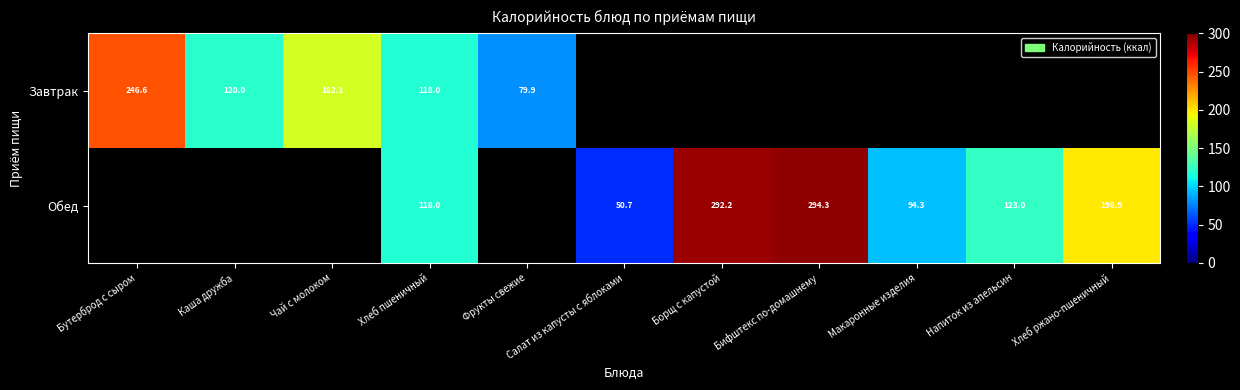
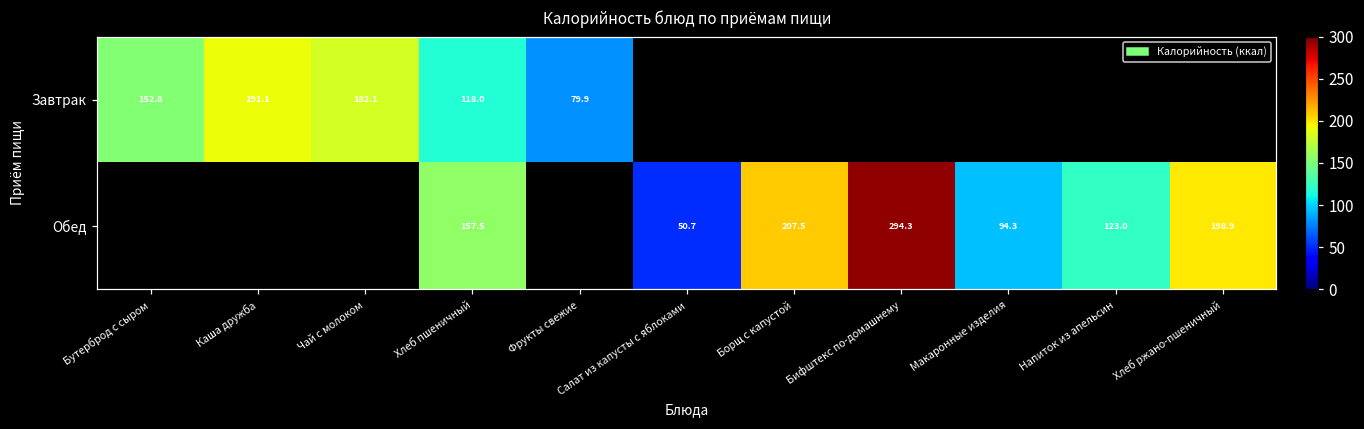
Завтрак, Бутерброд с сыром: 246.6 -> 152.8
Завтрак, Каша дружба: 120.0 -> 191.1
Обед, Хлеб пшеничный: 118.0 -> 157.5
Обед, Борщ с капустой: 292.2 -> 207.5
